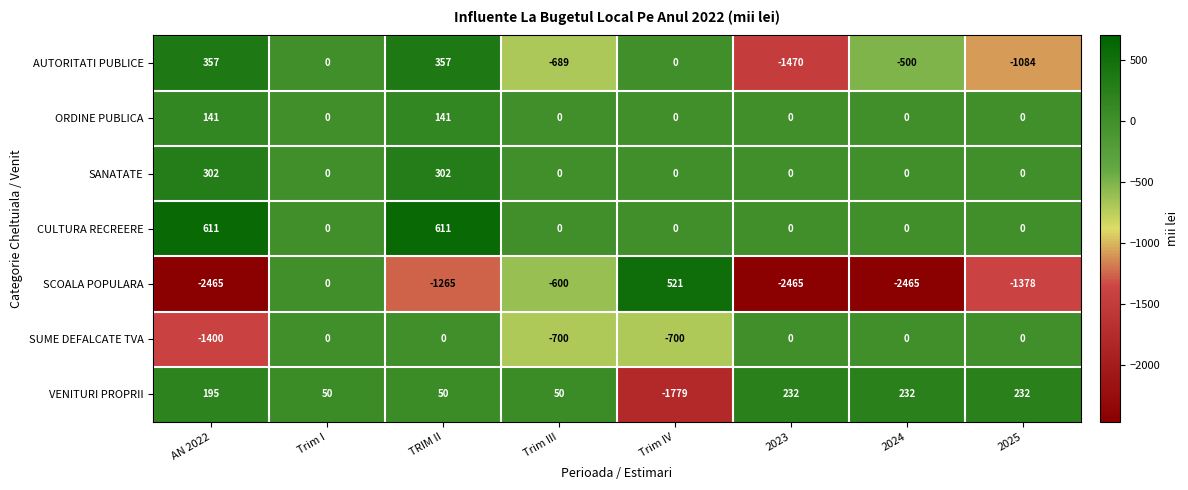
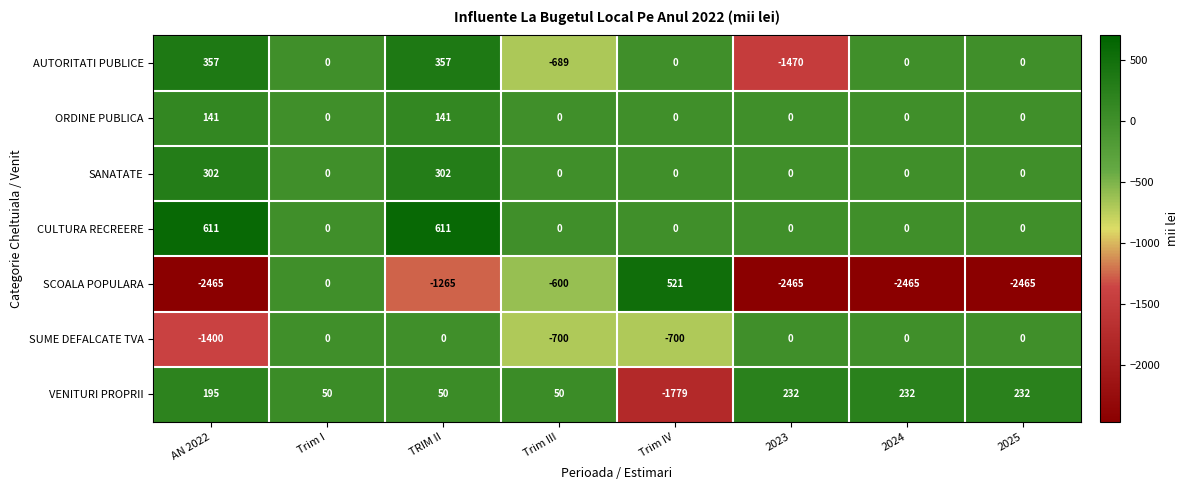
AUTORITATI PUBLICE, 2024: -500 -> 0
AUTORITATI PUBLICE, 2025: -1084 -> 0
SCOALA POPULARA, 2025: -1378 -> -2465
